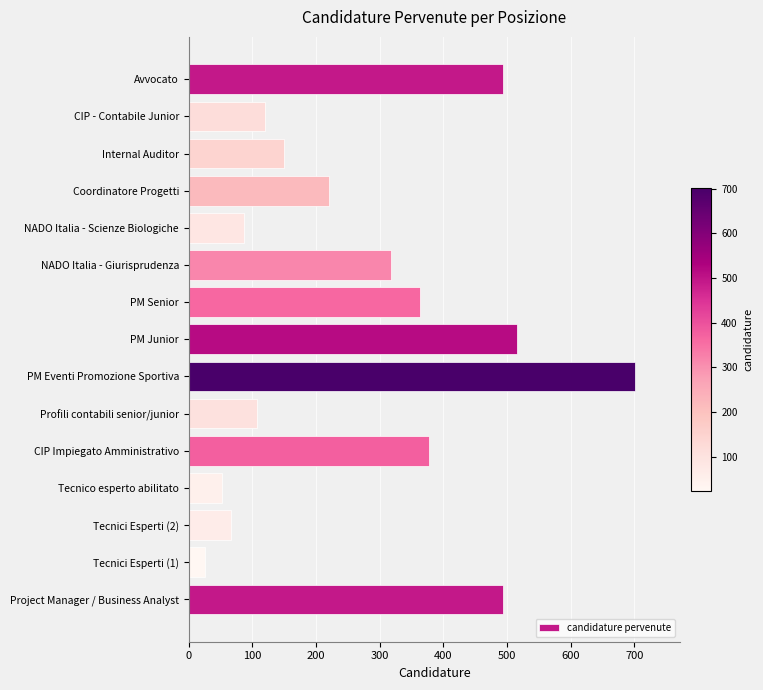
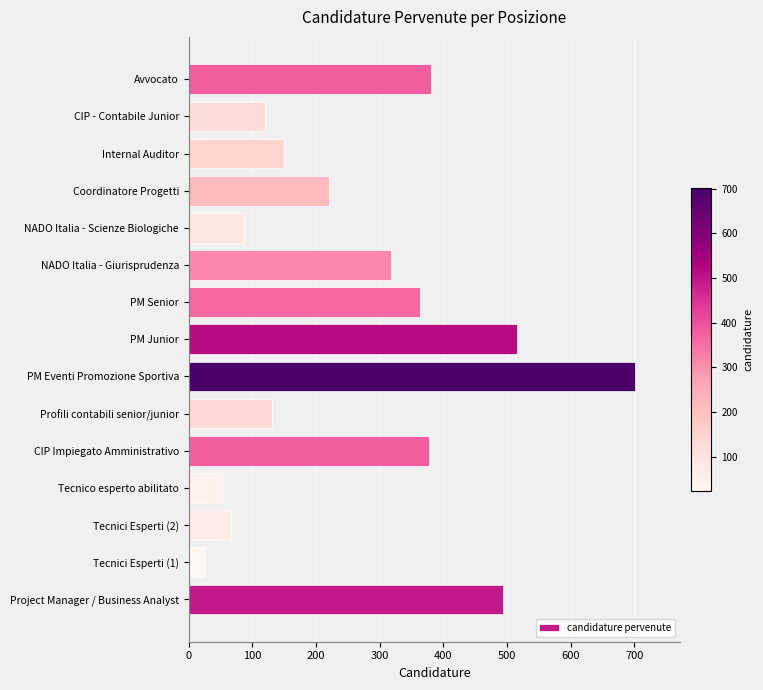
Avvocato: 490 -> 380
Profili contabili senior/junior: 110 -> 130
